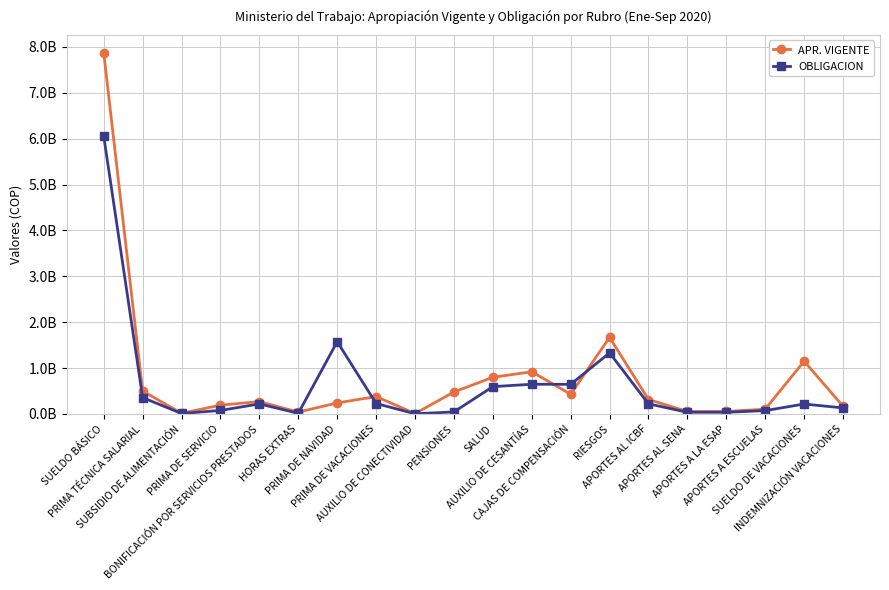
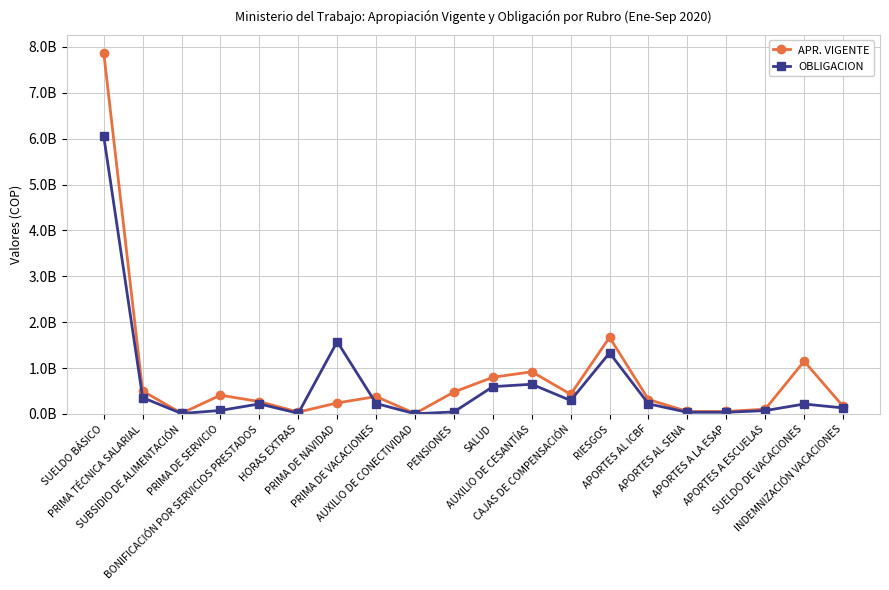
APR. VIGENTE, PRIMA DE SERVICIO: 200000000 -> 400000000
OBLIGACION, CAJAS DE COMPENSACIÓN: 600000000 -> 300000000
